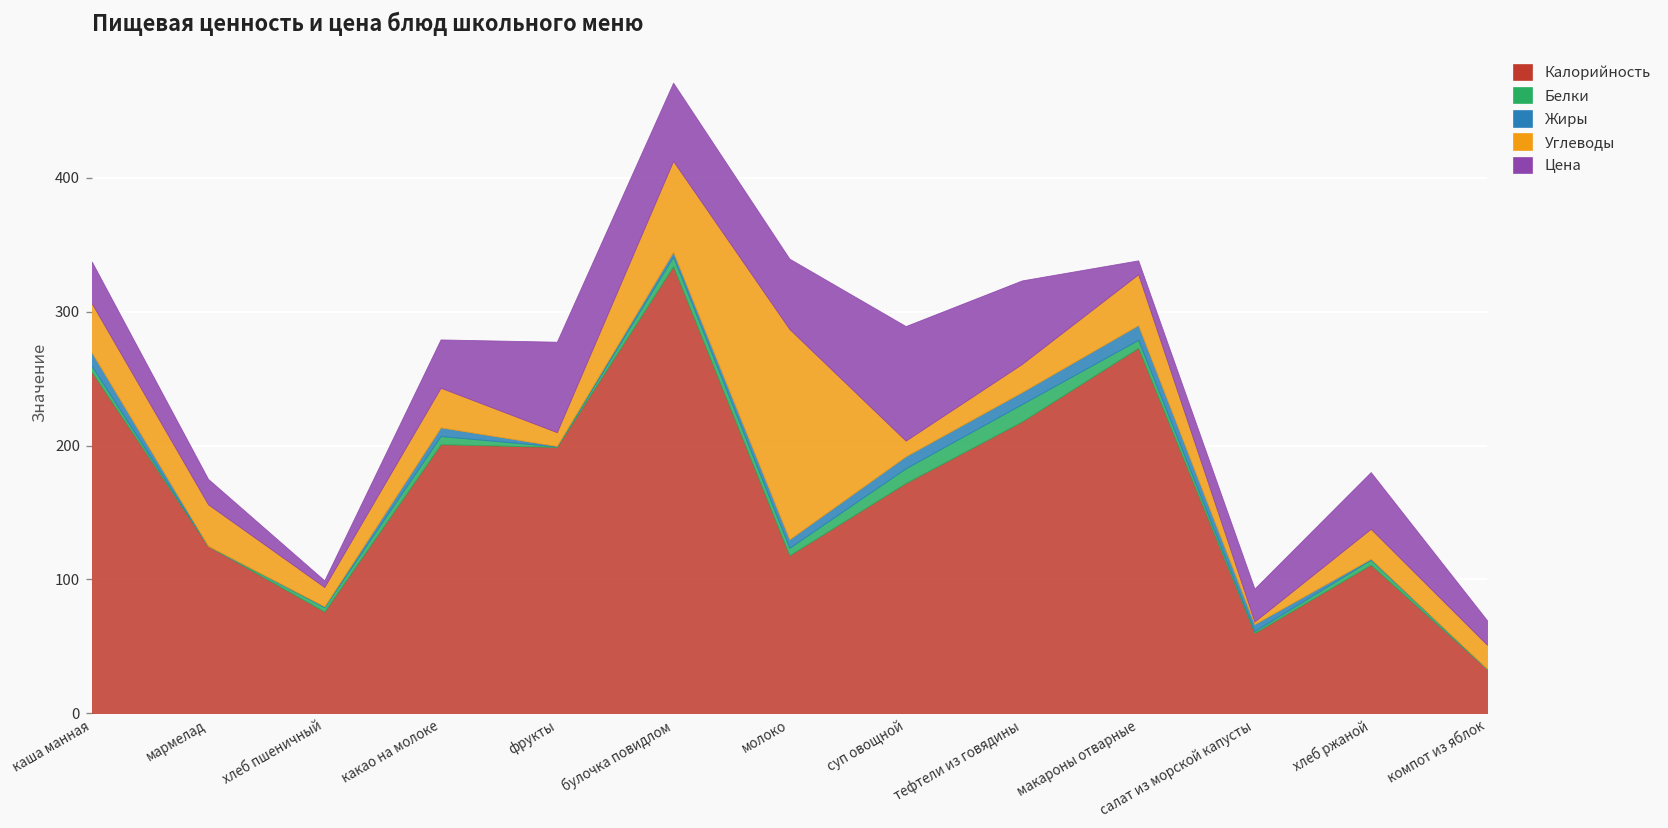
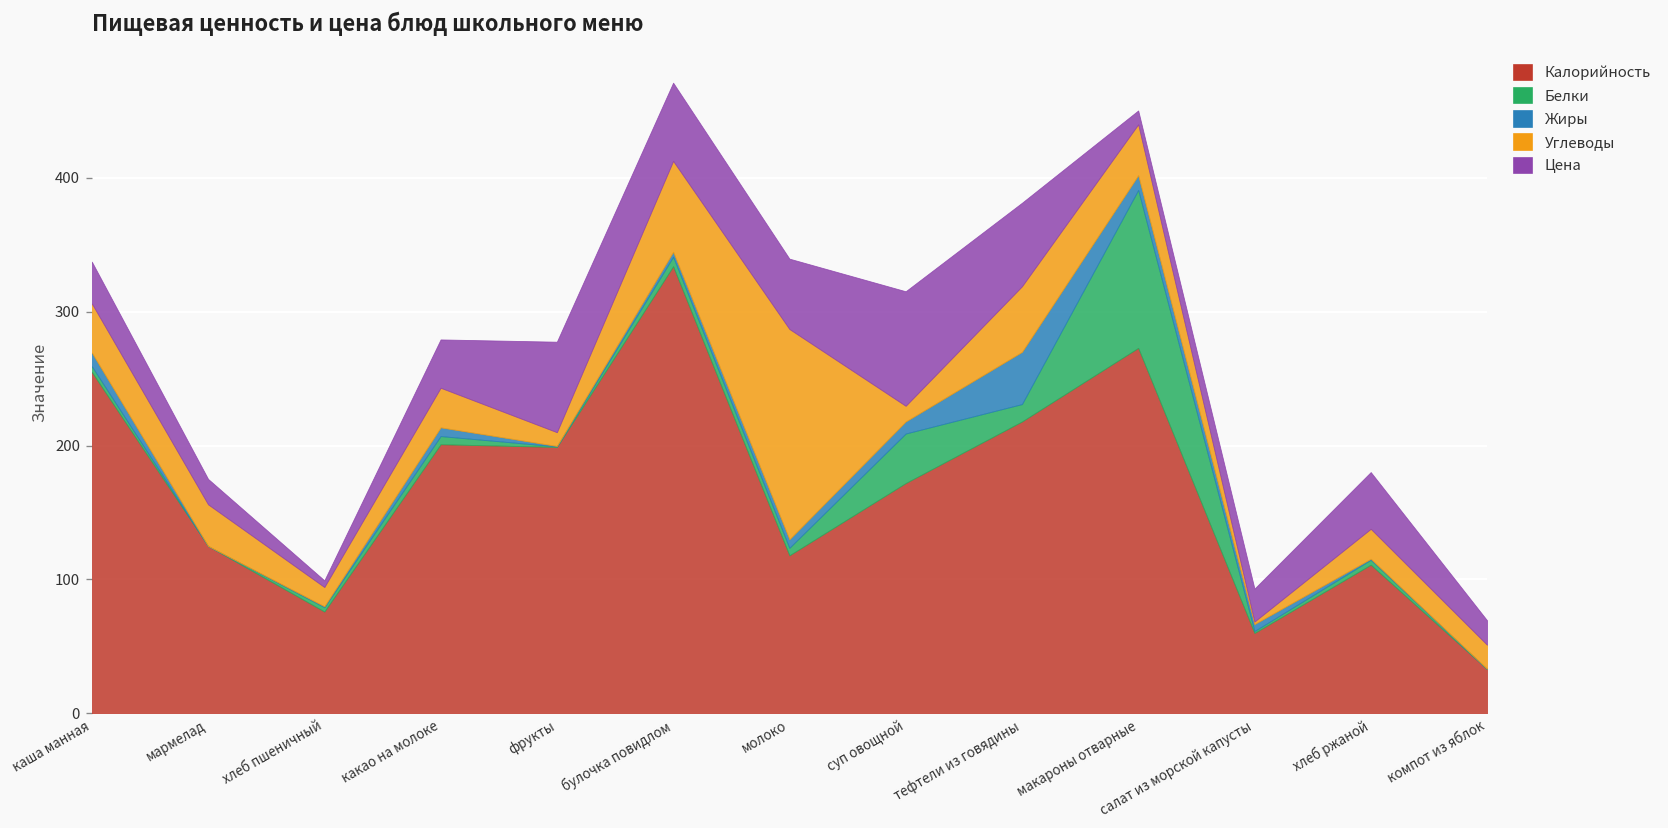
Белки, суп овощной: 11 -> 37
Жиры, тефтели из говядины: 9 -> 39
Углеводы, тефтели из говядины: 21 -> 49
Белки, макароны отварные: 6 -> 118
